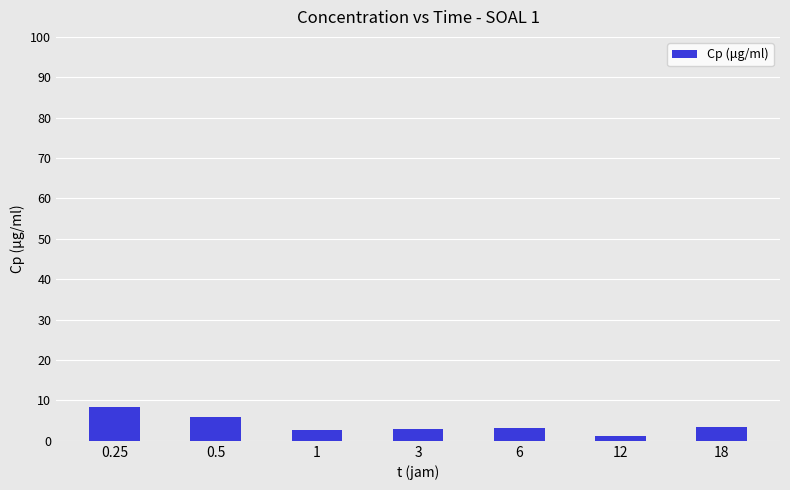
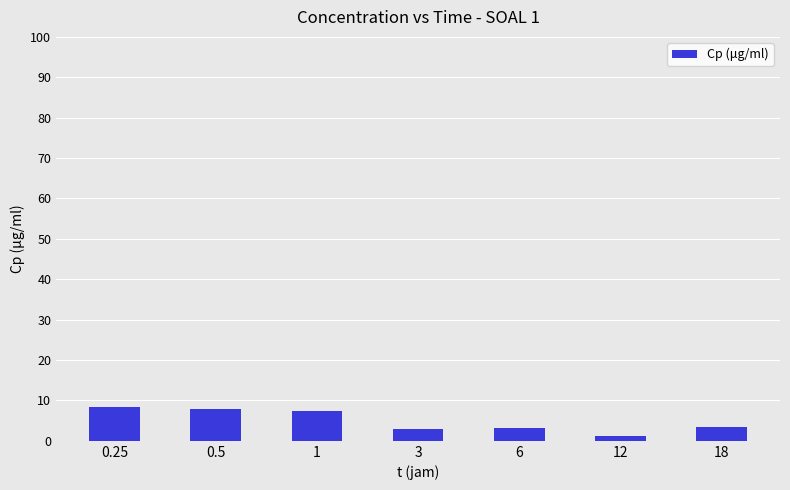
0.5: 6 -> 8
1: 3 -> 7
